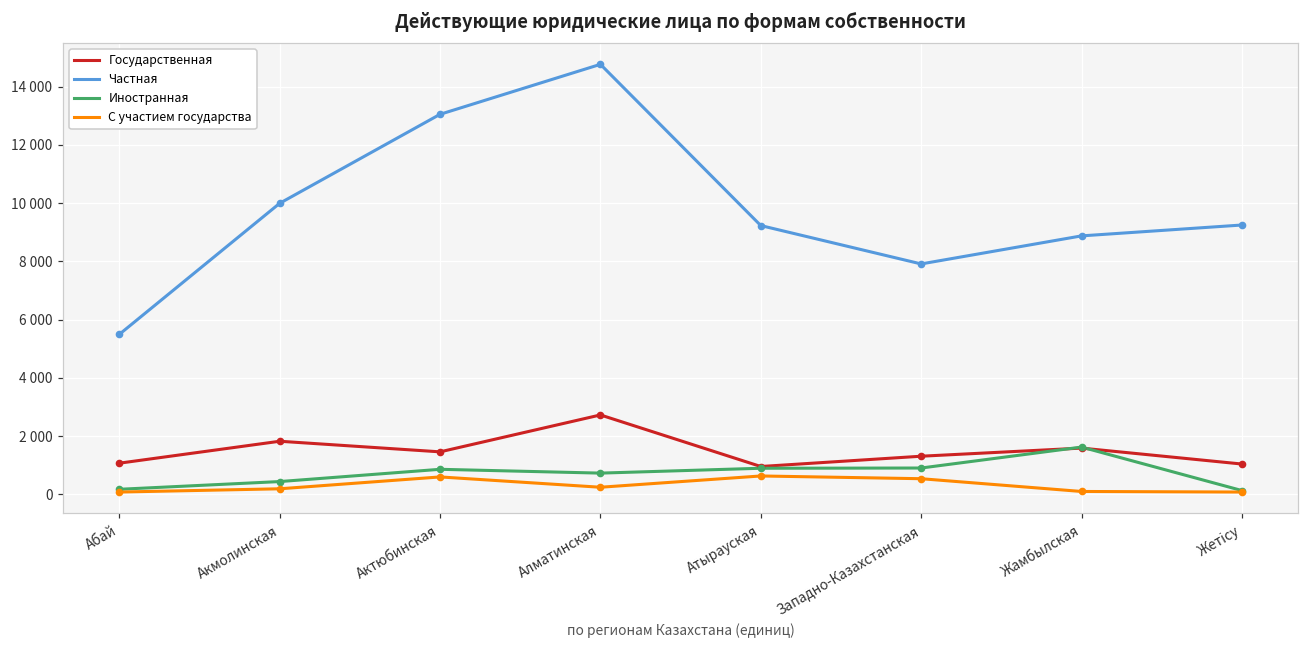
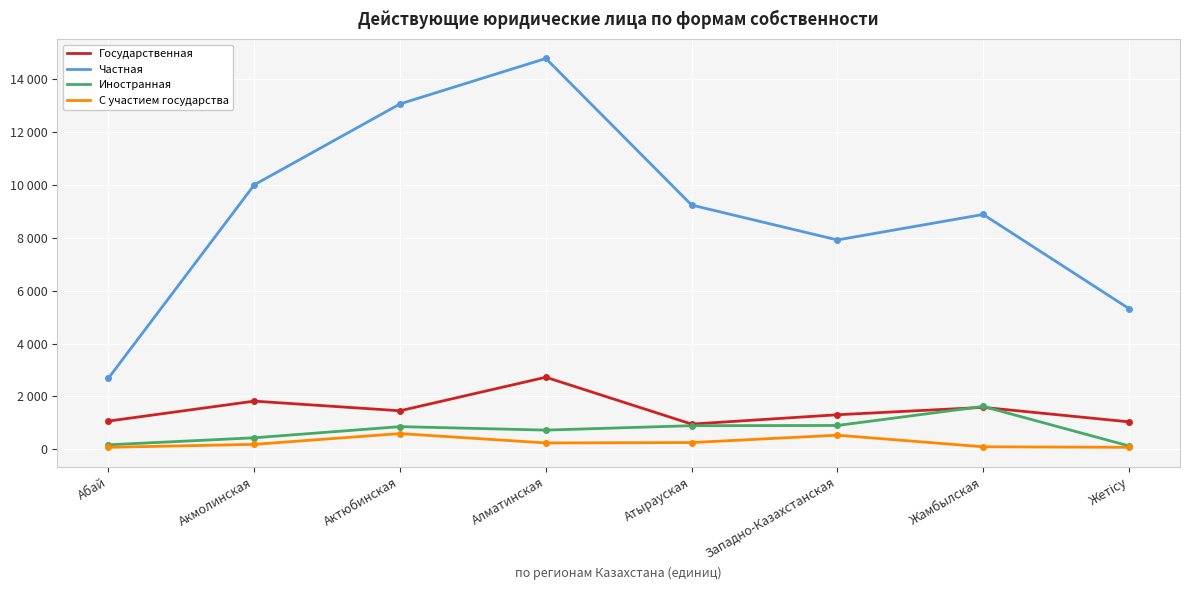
Частная, Абай: 5500 -> 2700
С участием государства, Атырауская: 600 -> 300
Частная, Жетісу: 9200 -> 5300
